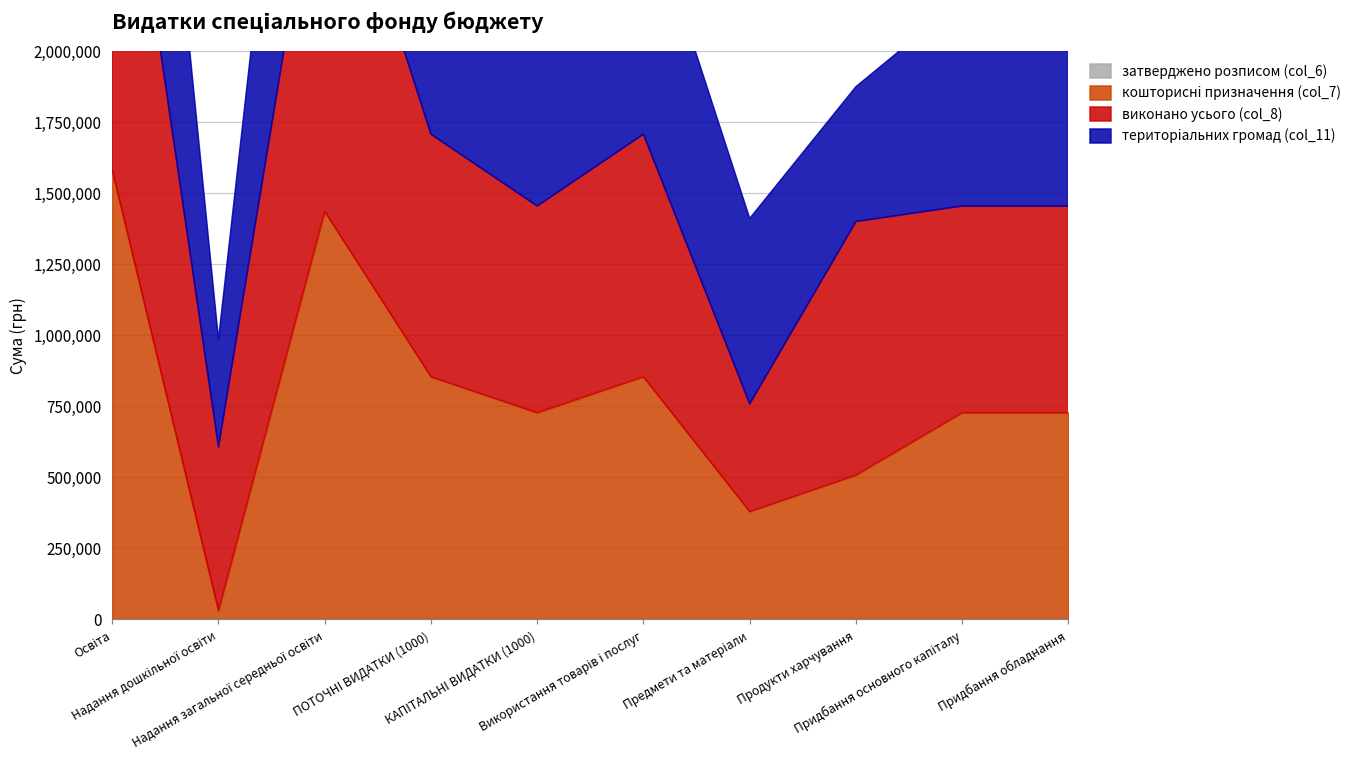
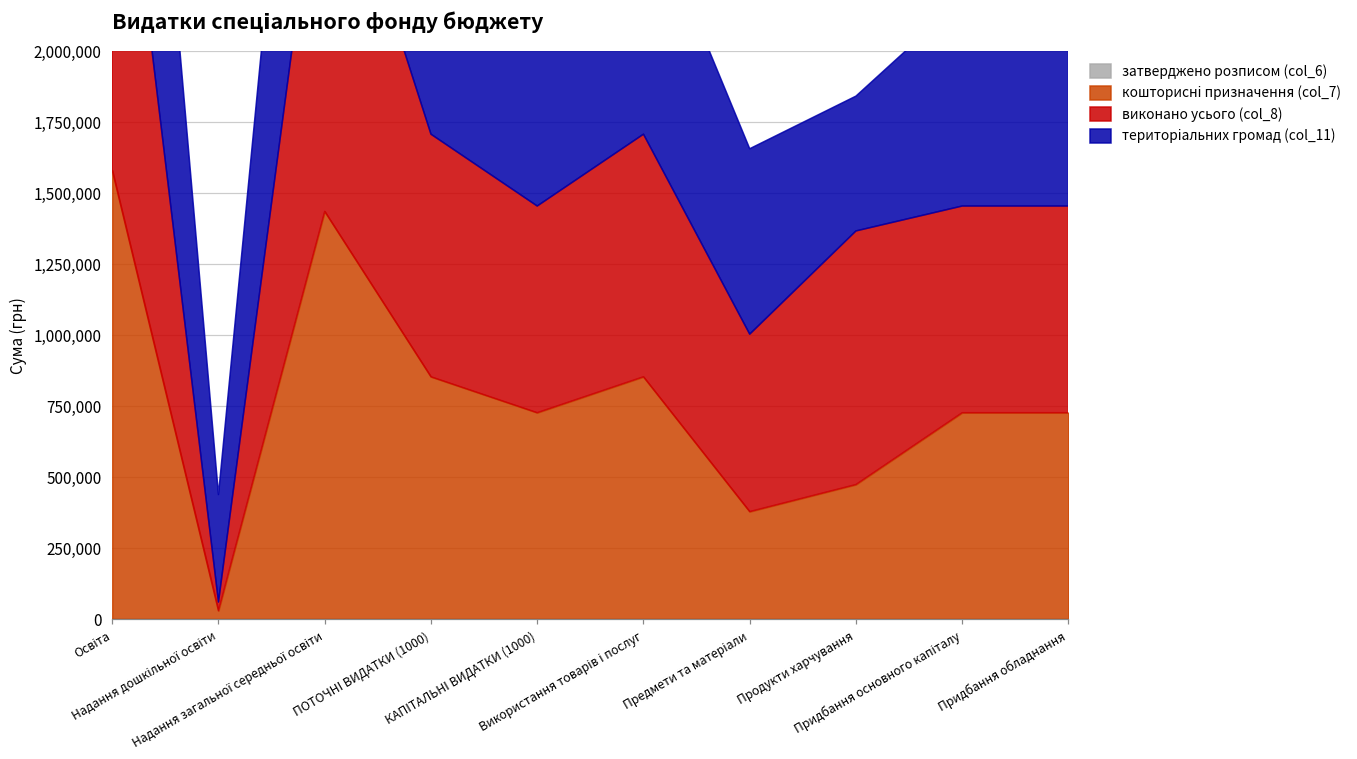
виконано усього (col_8), Надання дошкільної освіти: 580,000 -> 30,000
виконано усього (col_8), Предмети та матеріали: 380,000 -> 620,000
кошторисні призначення (col_7), Продукти харчування: 510,000 -> 470,000
